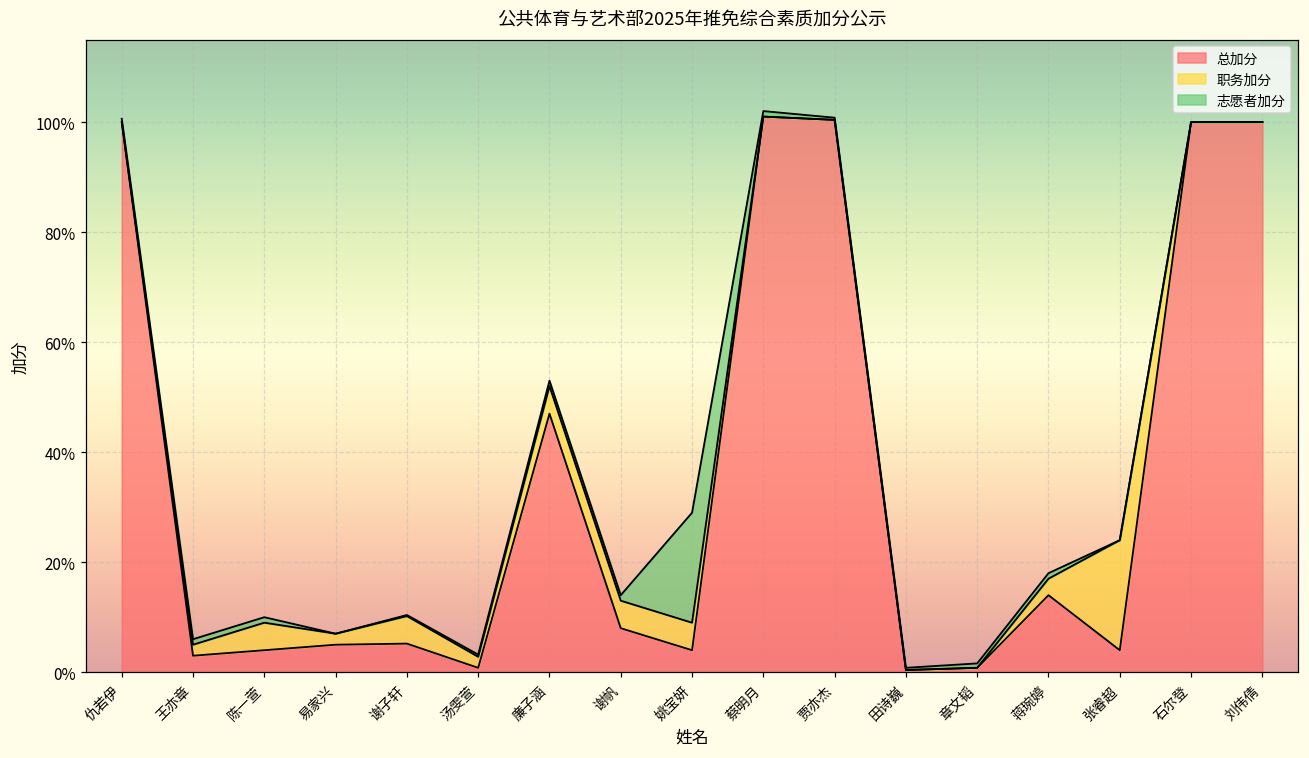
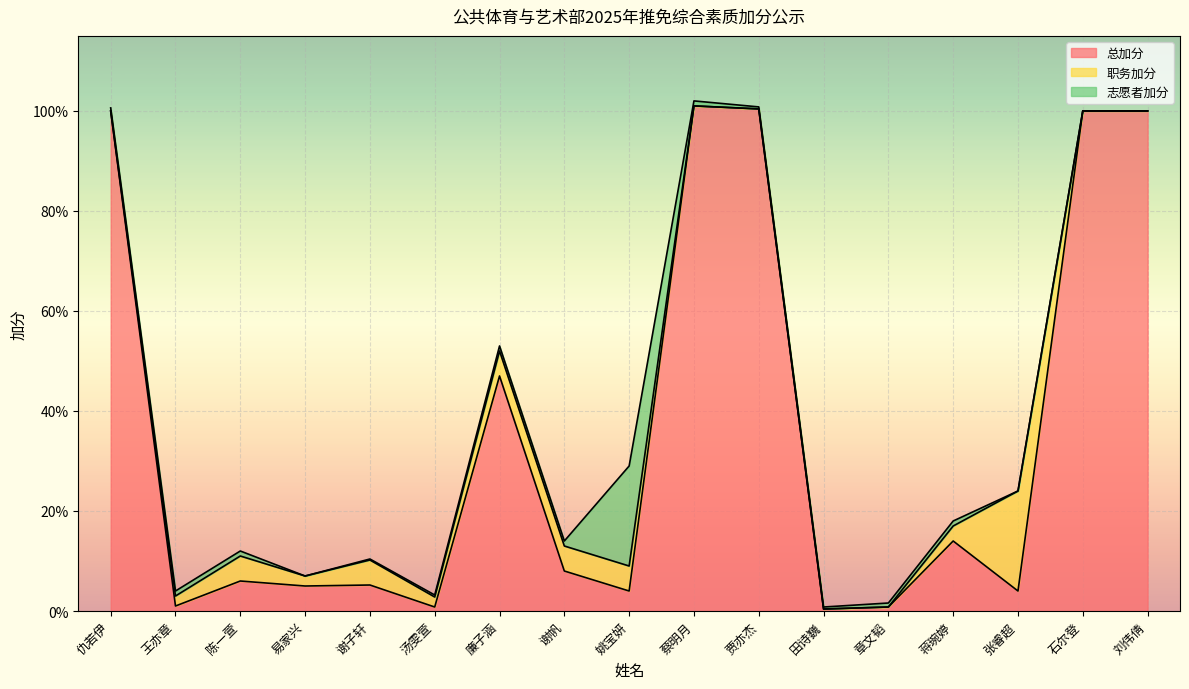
总加分, 王亦章: 3% -> 1%
总加分, 陈一萱: 4% -> 6%
